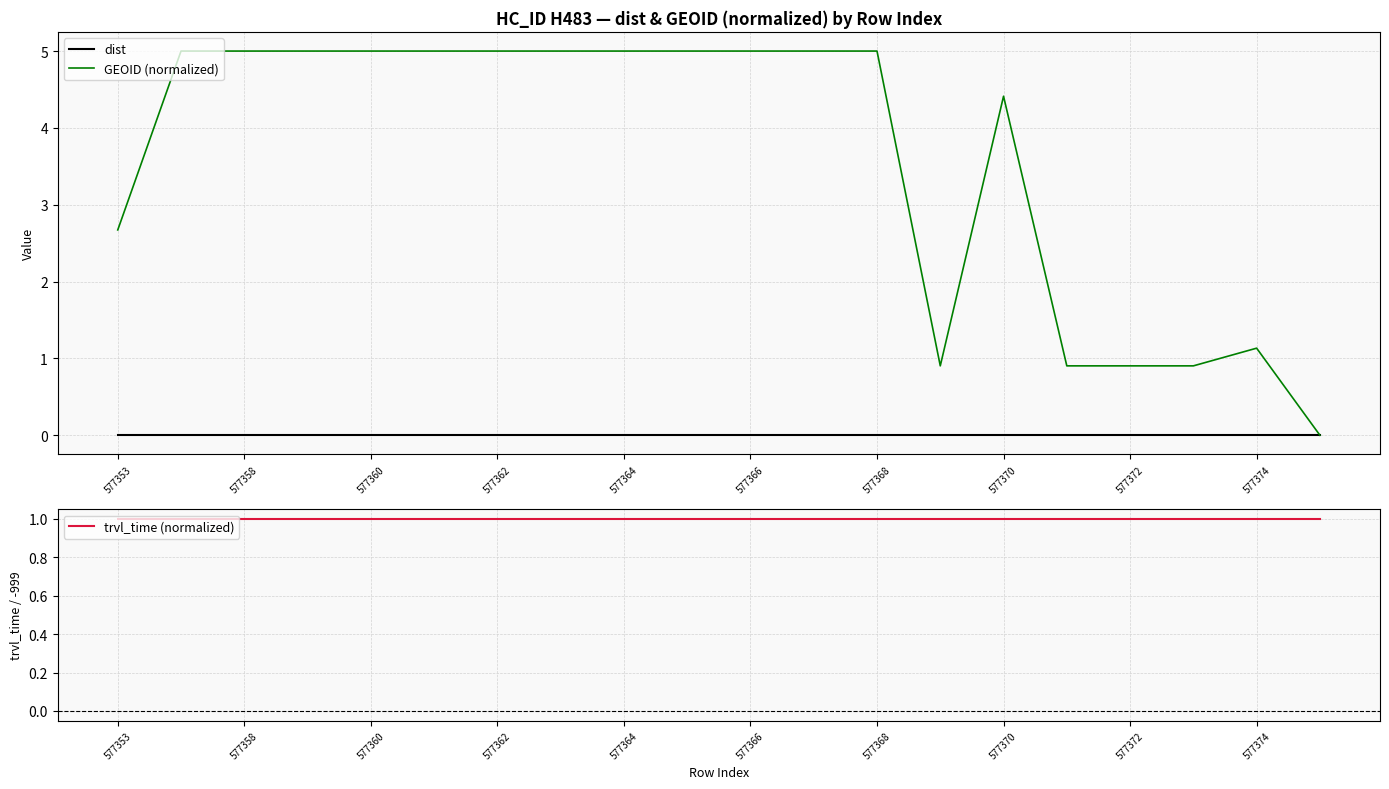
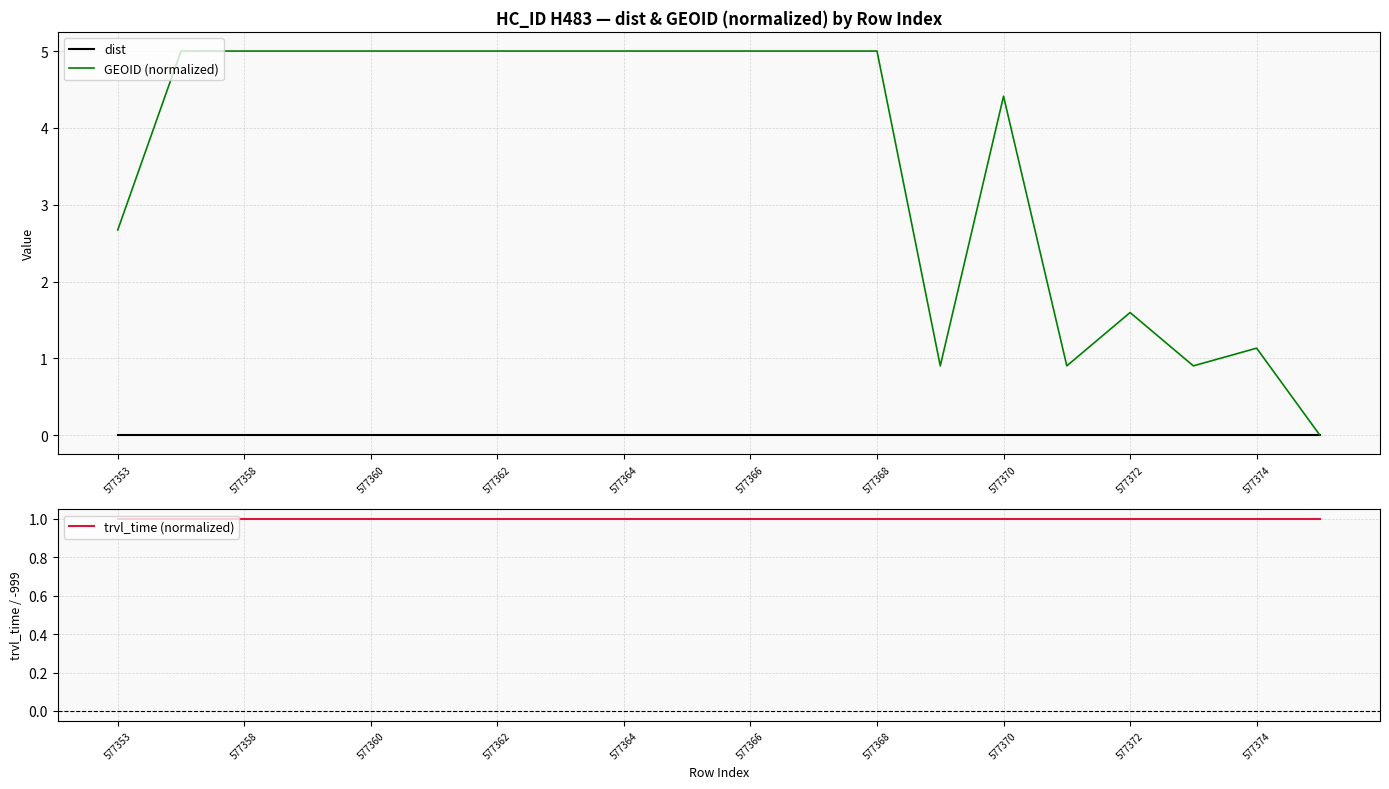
HC_ID H483 — dist & GEOID (normalized) by Row Index, GEOID (normalized), 577372: 0.9 -> 1.6
